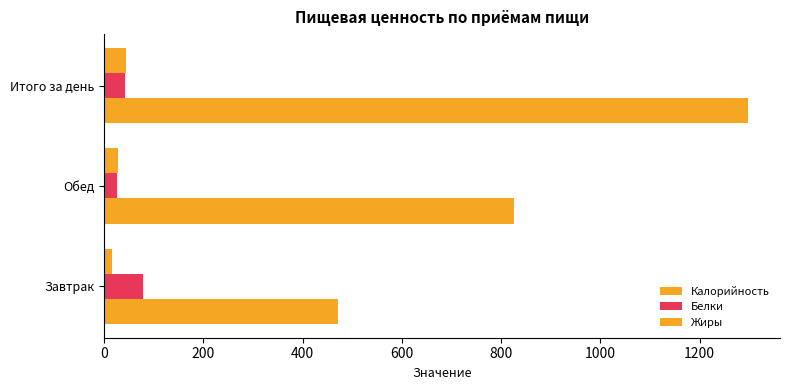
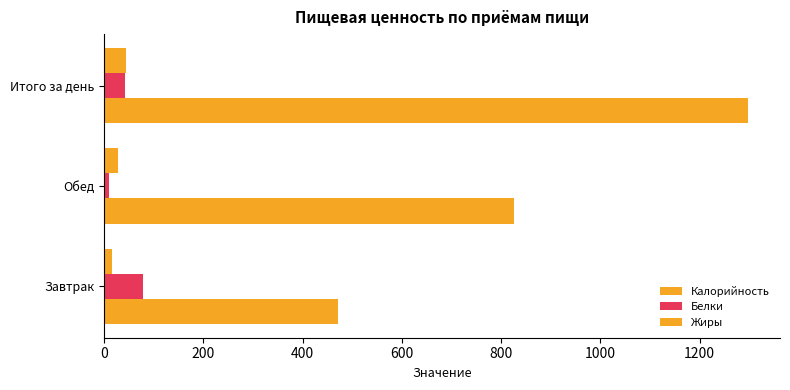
Белки, Обед: 30 -> 10
